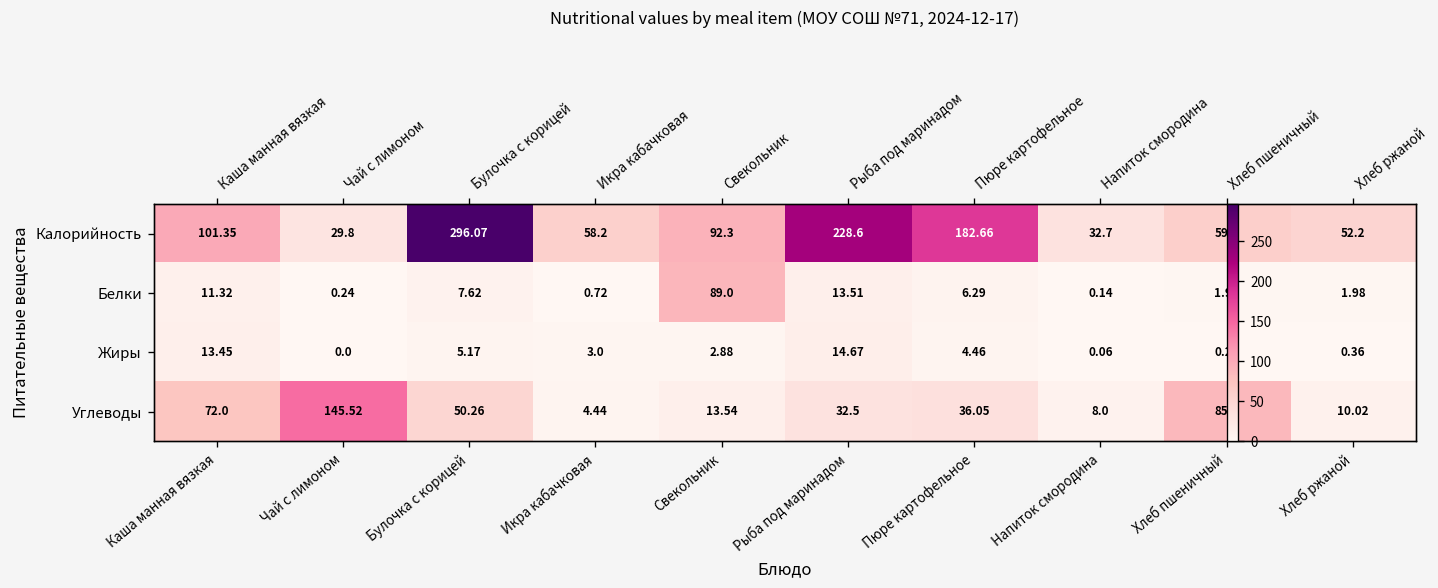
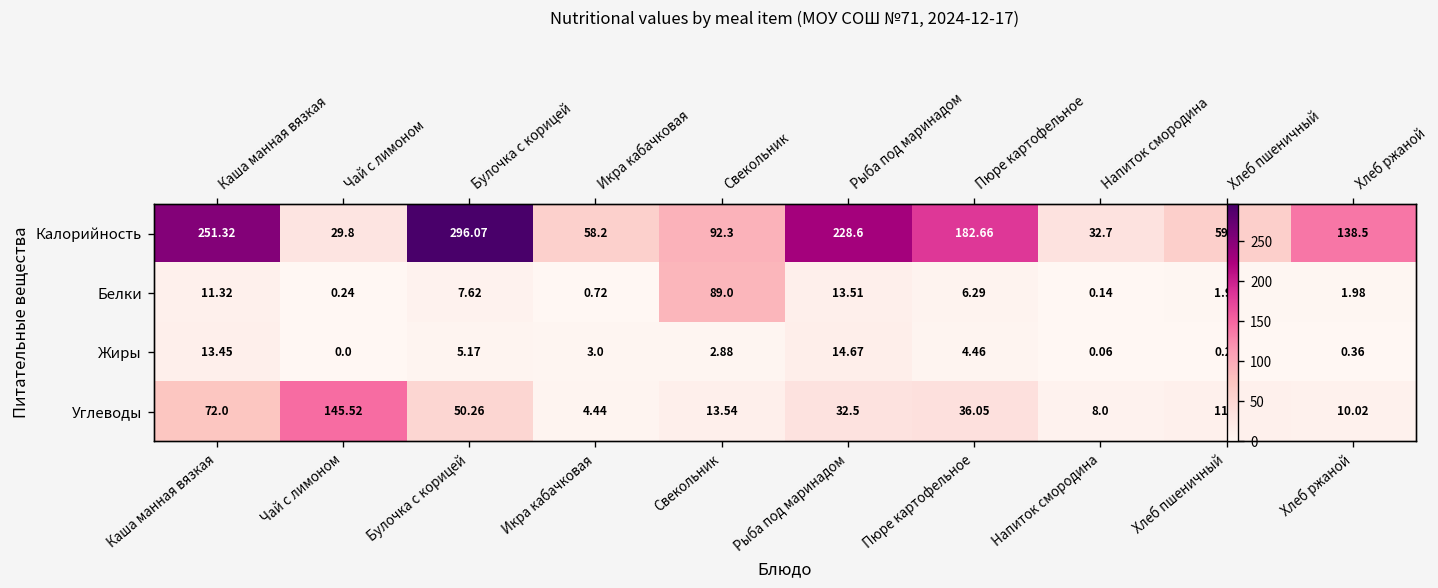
Калорийность, Каша манная вязкая: 101.35 -> 251.32
Калорийность, Хлеб ржаной: 52.2 -> 138.5
Углеводы, Хлеб пшеничный: 85.7 -> 11.4
